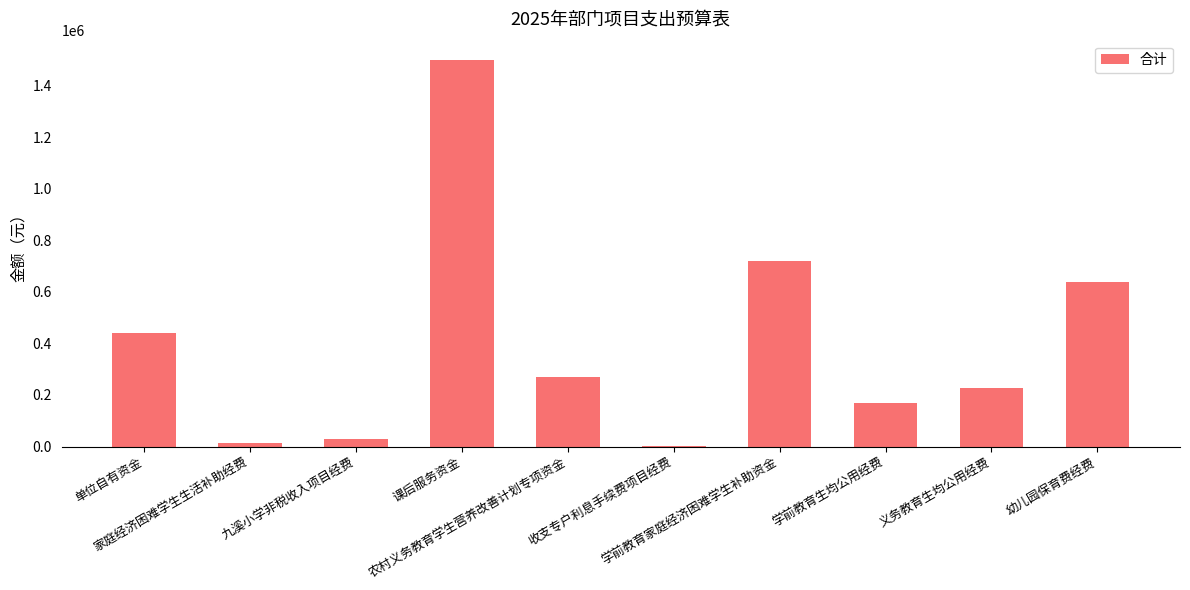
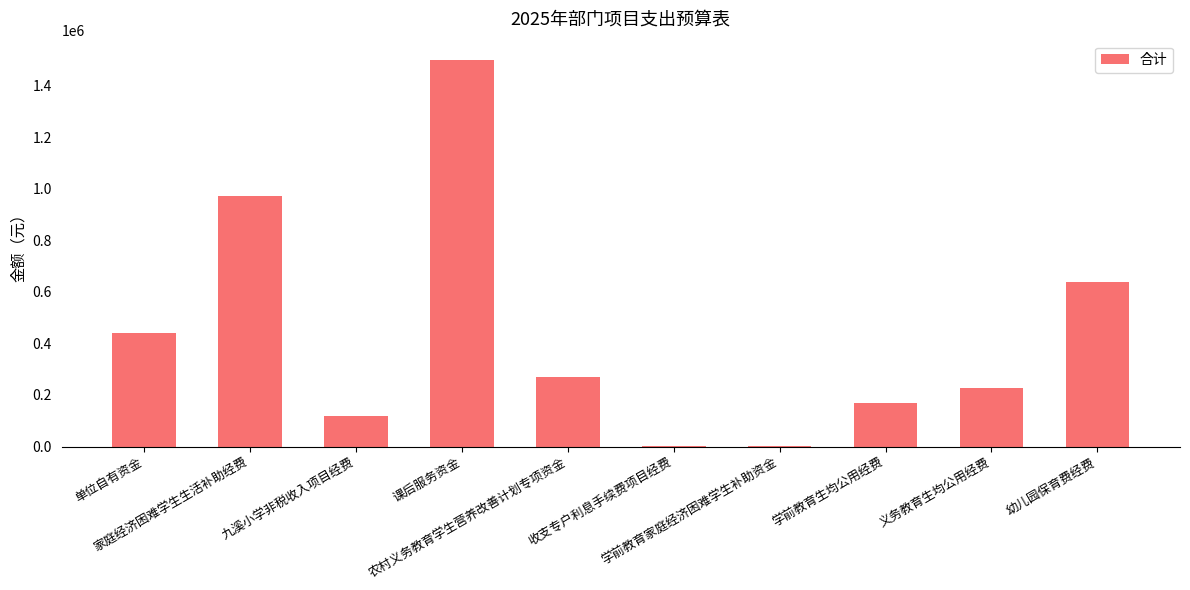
家庭经济困难学生生活补助经费: 10000 -> 970000
九溪小学非税收入项目经费: 30000 -> 120000
学前教育家庭经济困难学生补助资金: 720000 -> 0
